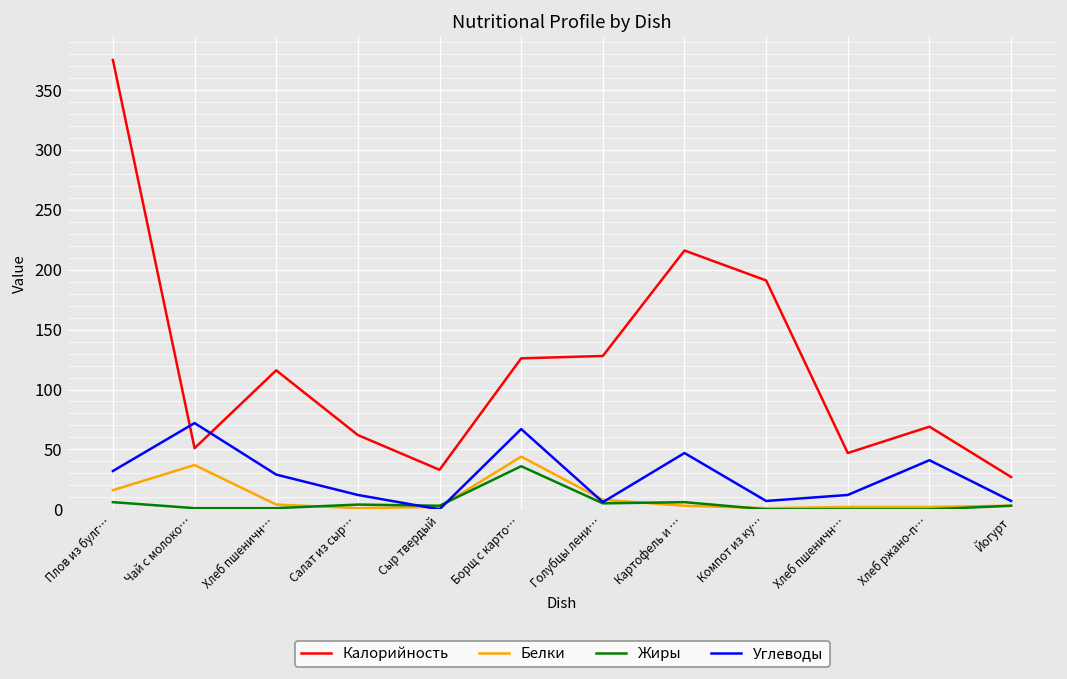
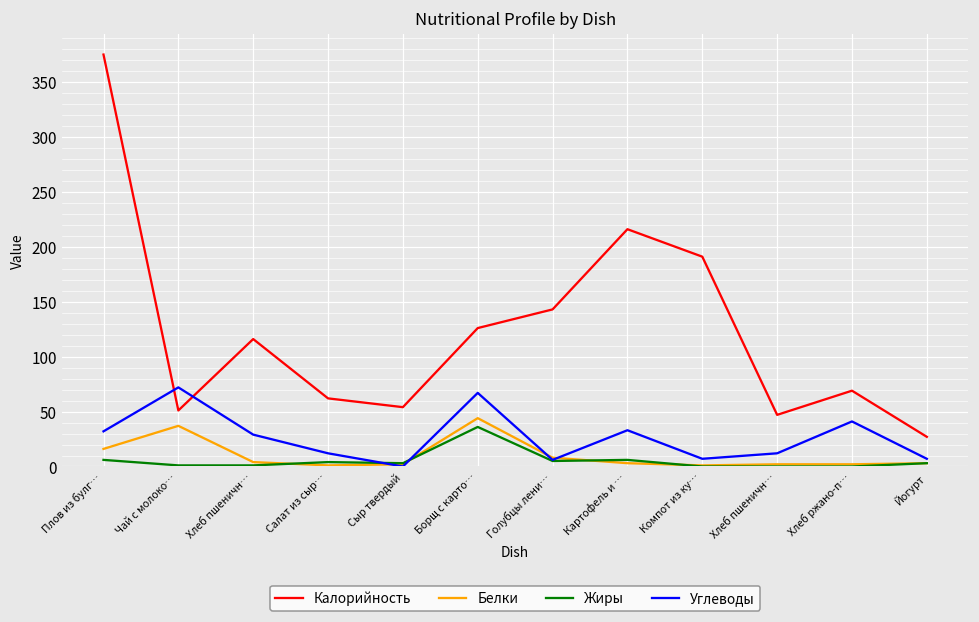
Калорийность, Сыр твердый: 30 -> 50
Калорийность, Голубцы лени…: 130 -> 140
Углеводы, Картофель и …: 50 -> 30
